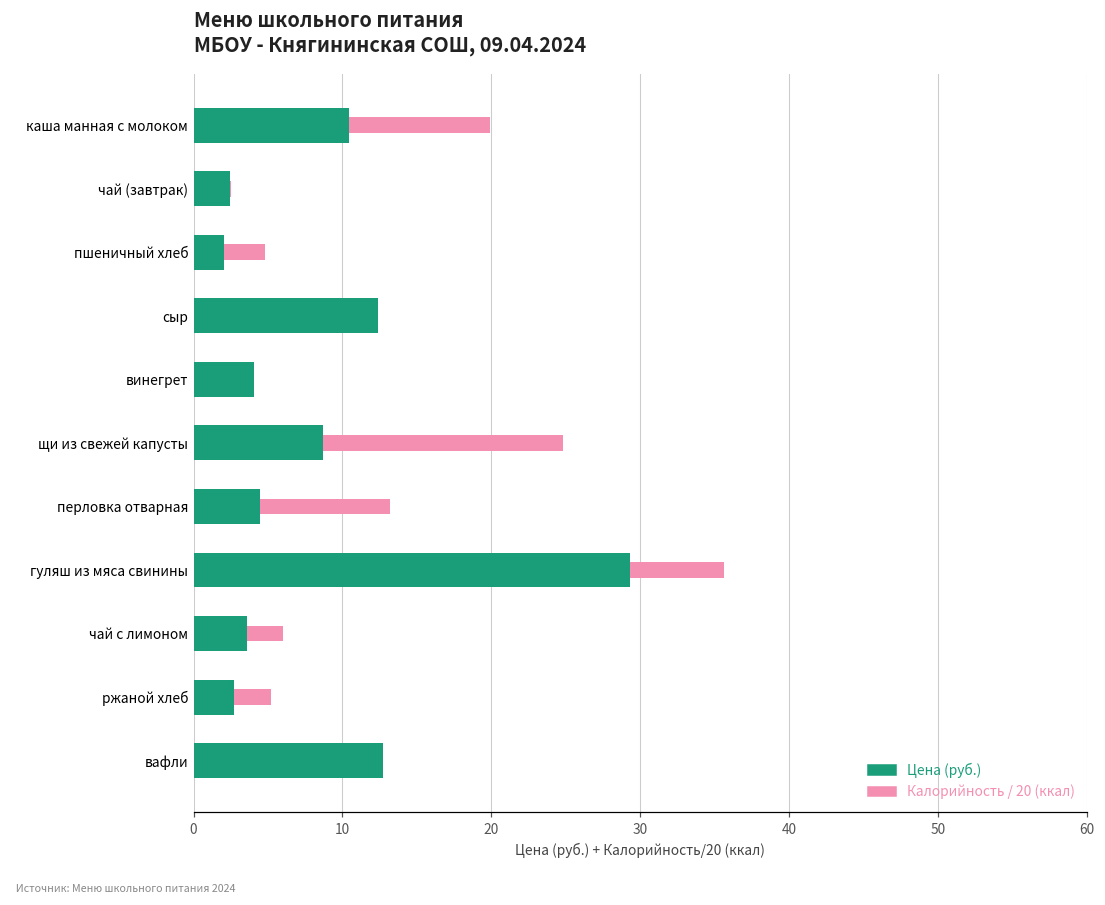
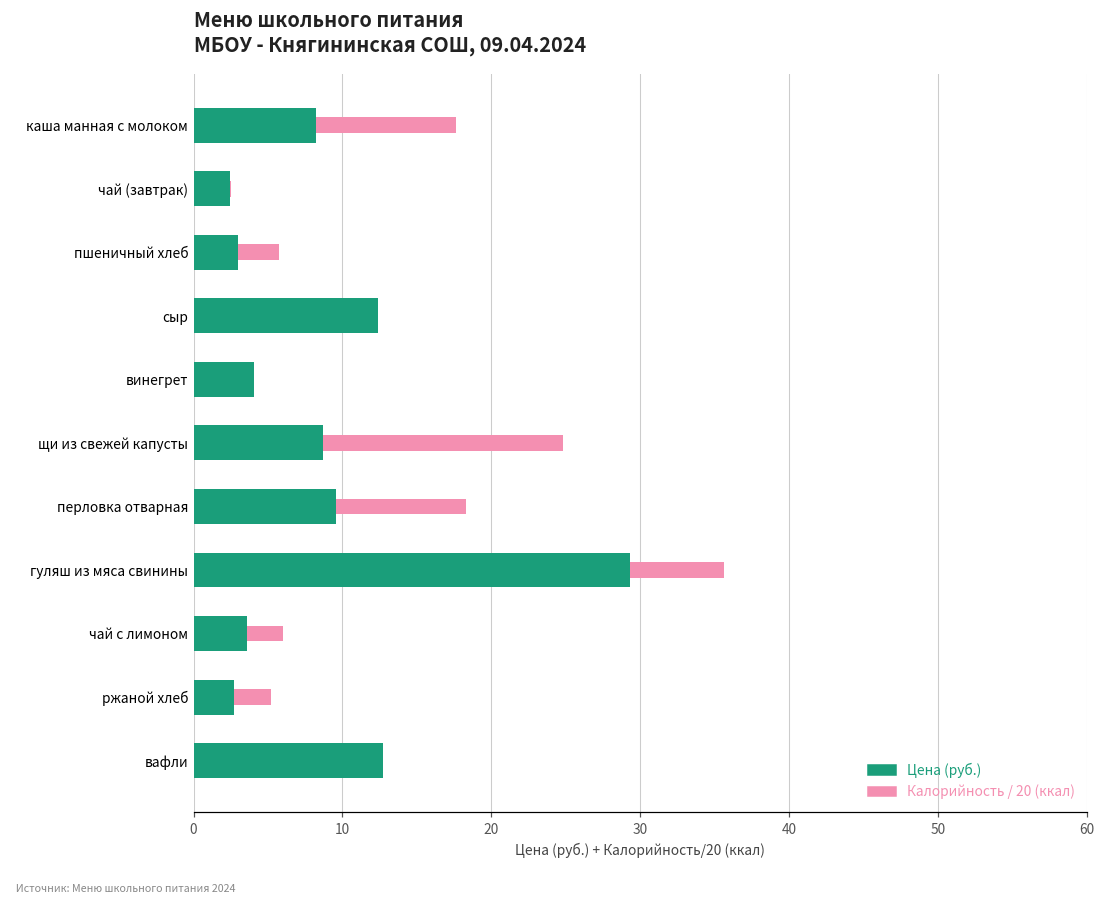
Цена (руб.), каша манная с молоком: 10.4 -> 8.2
Цена (руб.), пшеничный хлеб: 2.0 -> 3.0
Цена (руб.), перловка отварная: 4.5 -> 9.6
